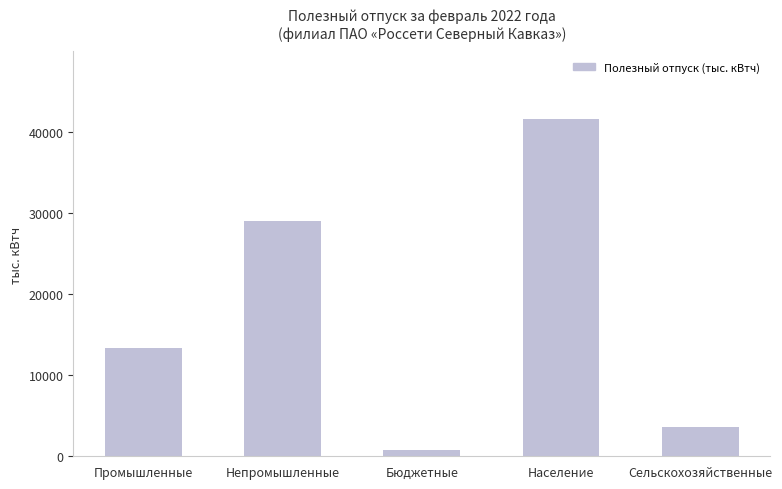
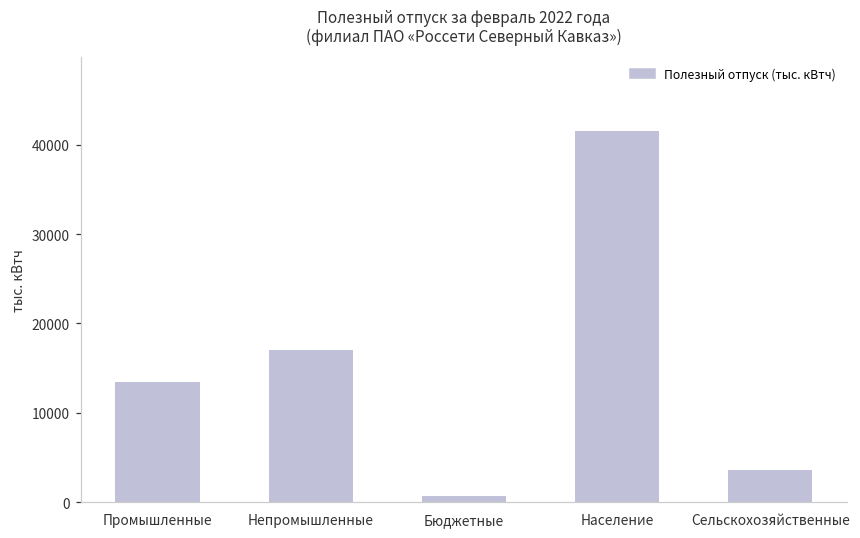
Непромышленные: 29000 -> 17000
